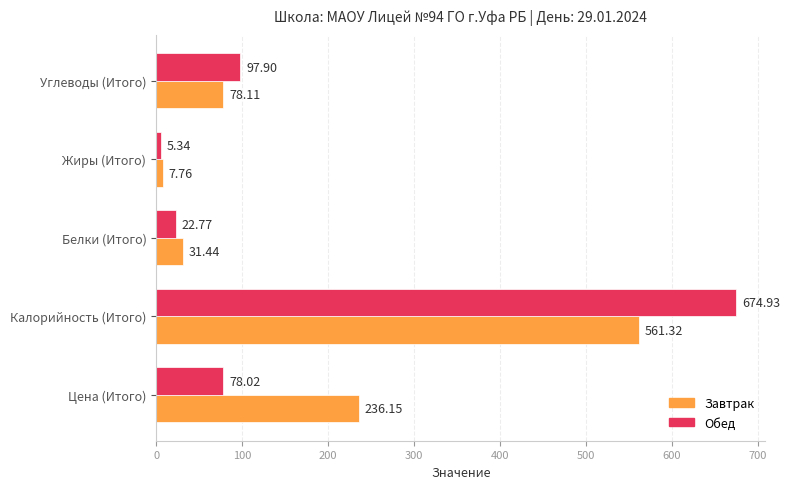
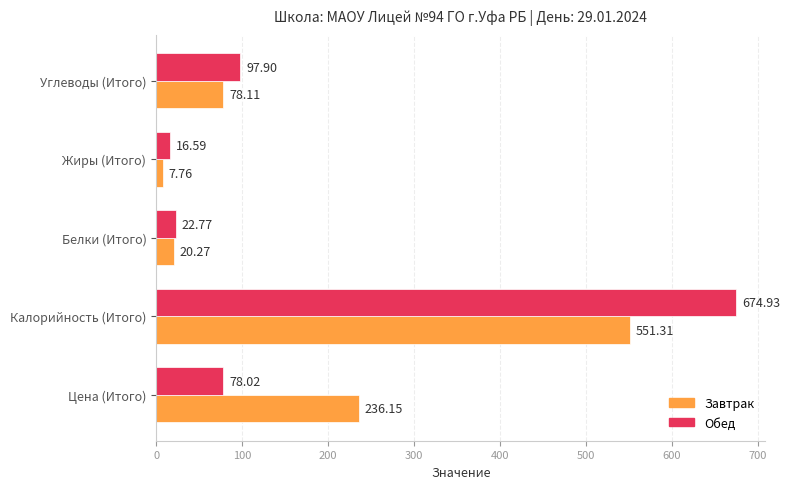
Обед, Жиры (Итого): 5.34 -> 16.59
Завтрак, Белки (Итого): 31.44 -> 20.27
Завтрак, Калорийность (Итого): 561.32 -> 551.31
